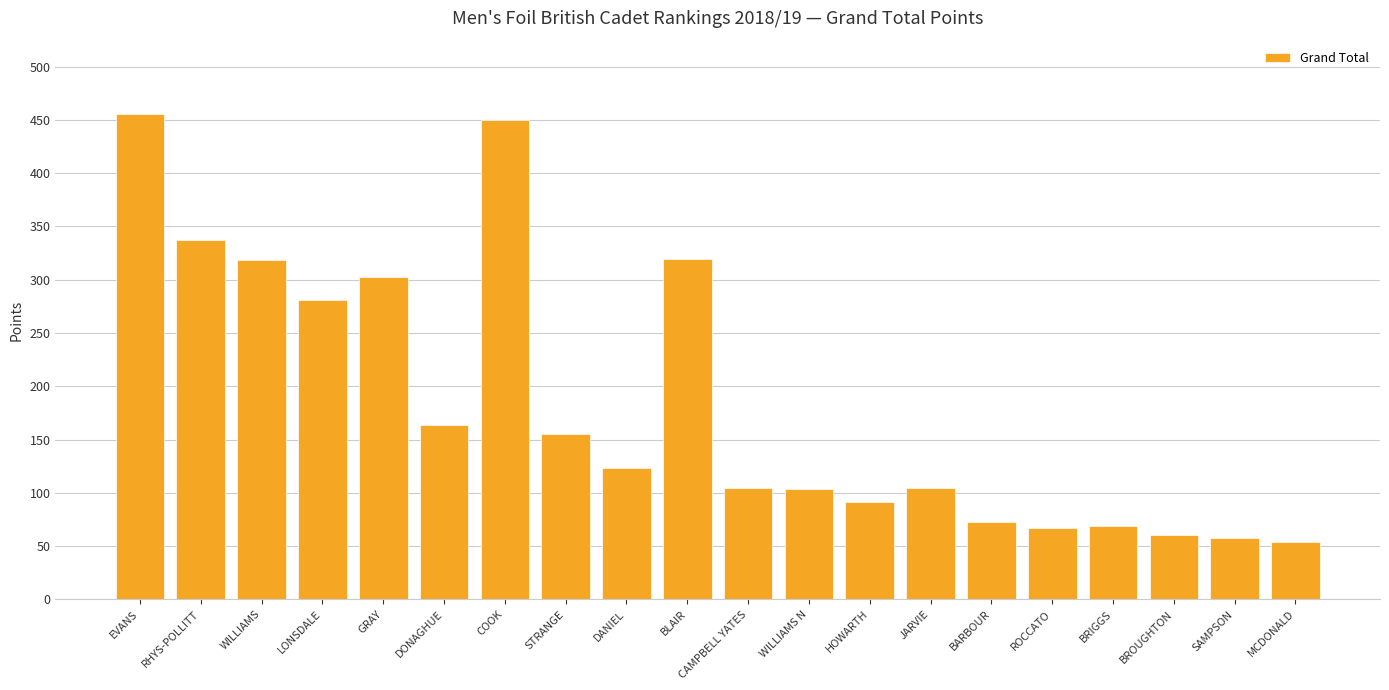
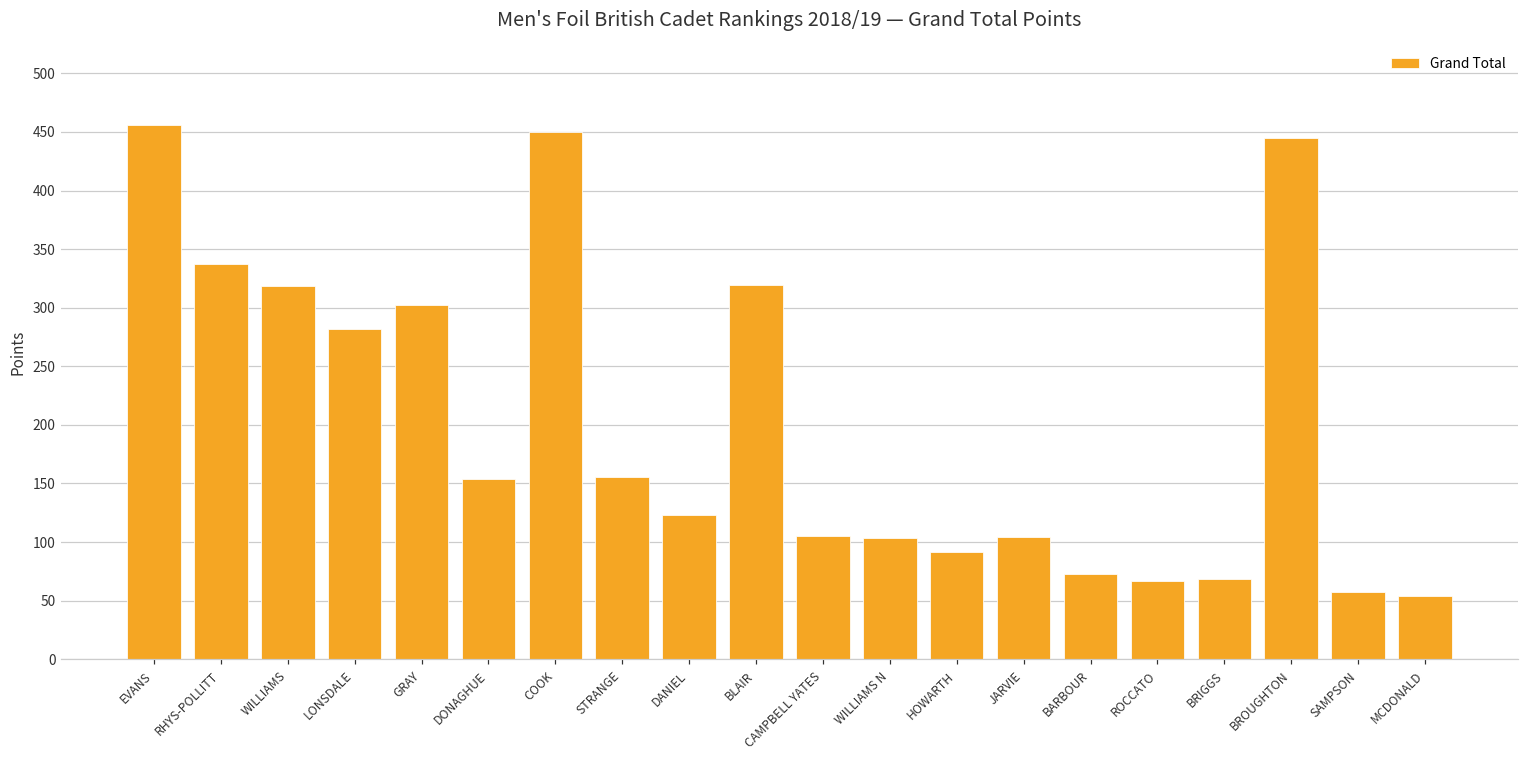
DONAGHUE: 164 -> 154
BROUGHTON: 61 -> 445
